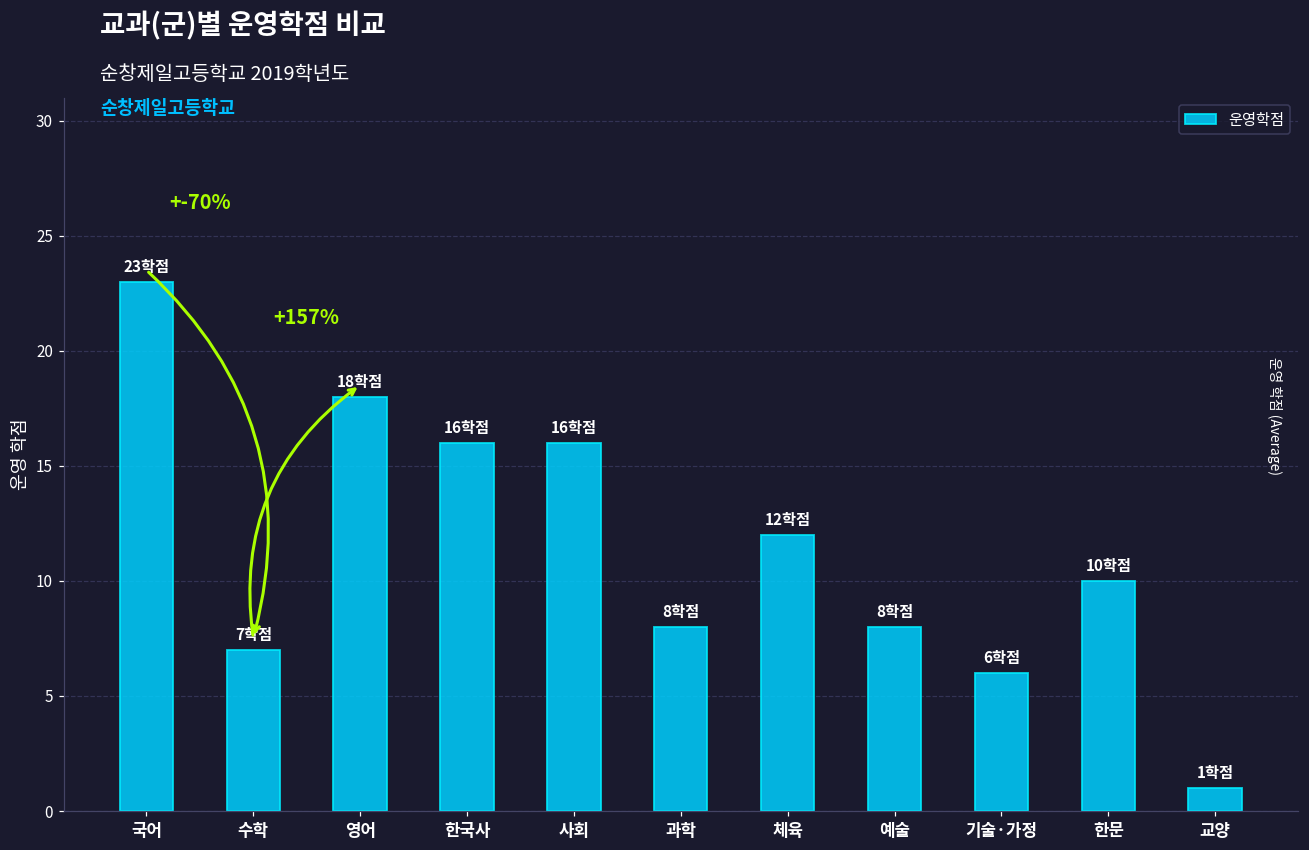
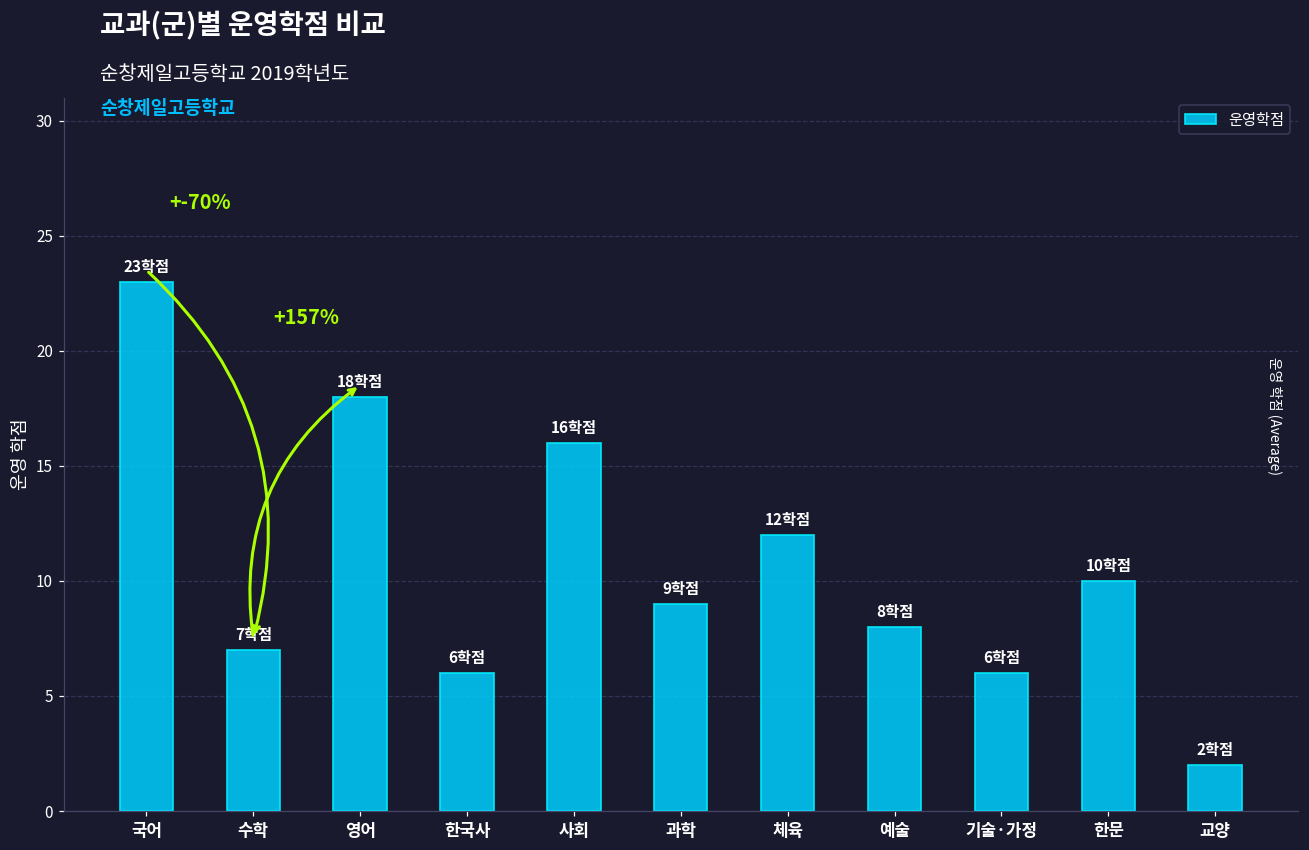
한국사: 16 -> 6
과학: 8 -> 9
교양: 1 -> 2
